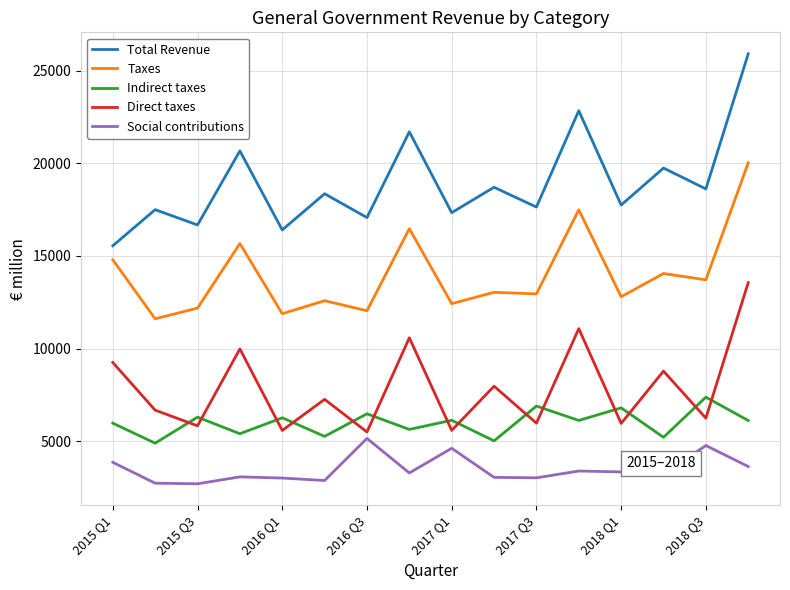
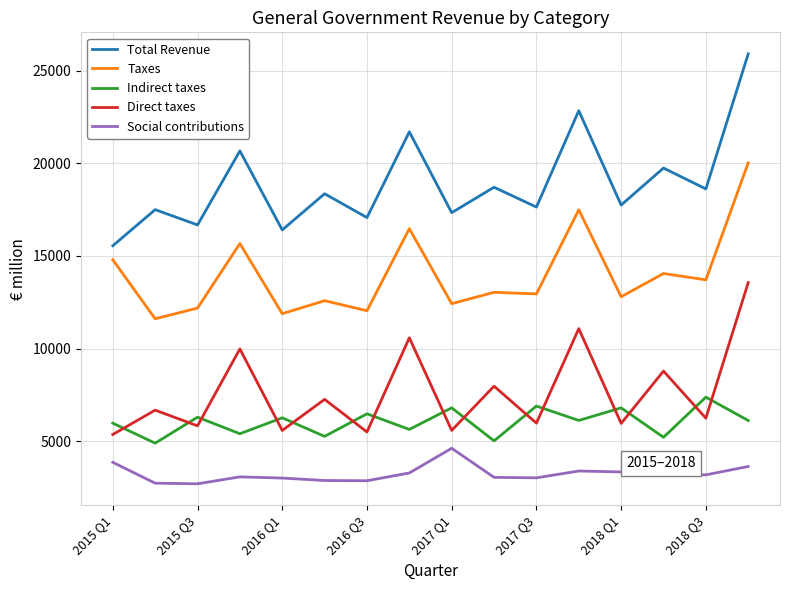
Direct taxes, 2015 Q1: 9300 -> 5400
Social contributions, 2016 Q3: 5200 -> 2900
Indirect taxes, 2017 Q1: 6100 -> 6800
Social contributions, 2018 Q3: 4800 -> 3200
